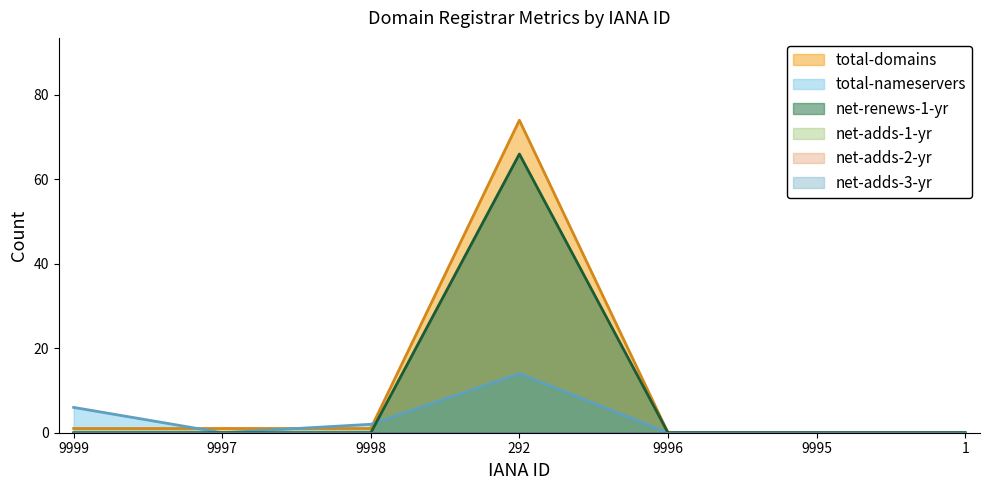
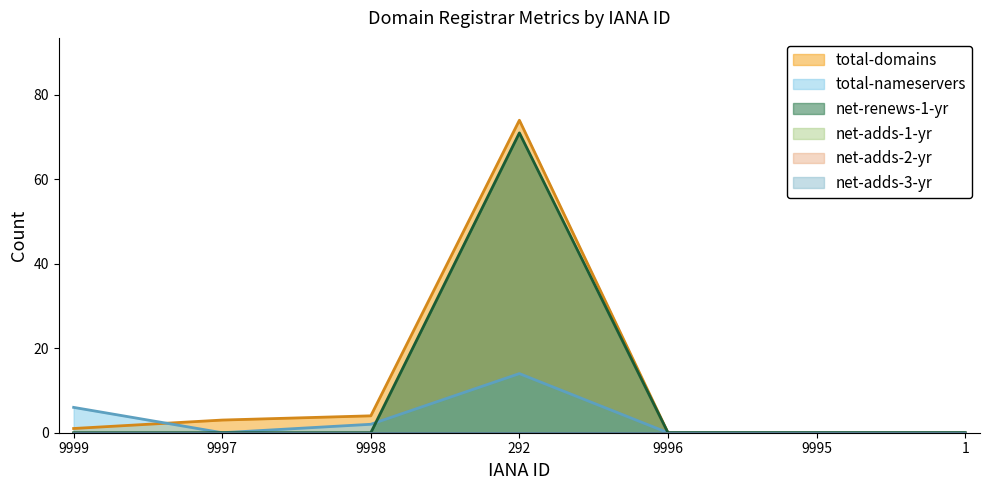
total-domains, 9997: 1 -> 3
total-domains, 9998: 1 -> 4
net-renews-1-yr, 292: 66 -> 71
